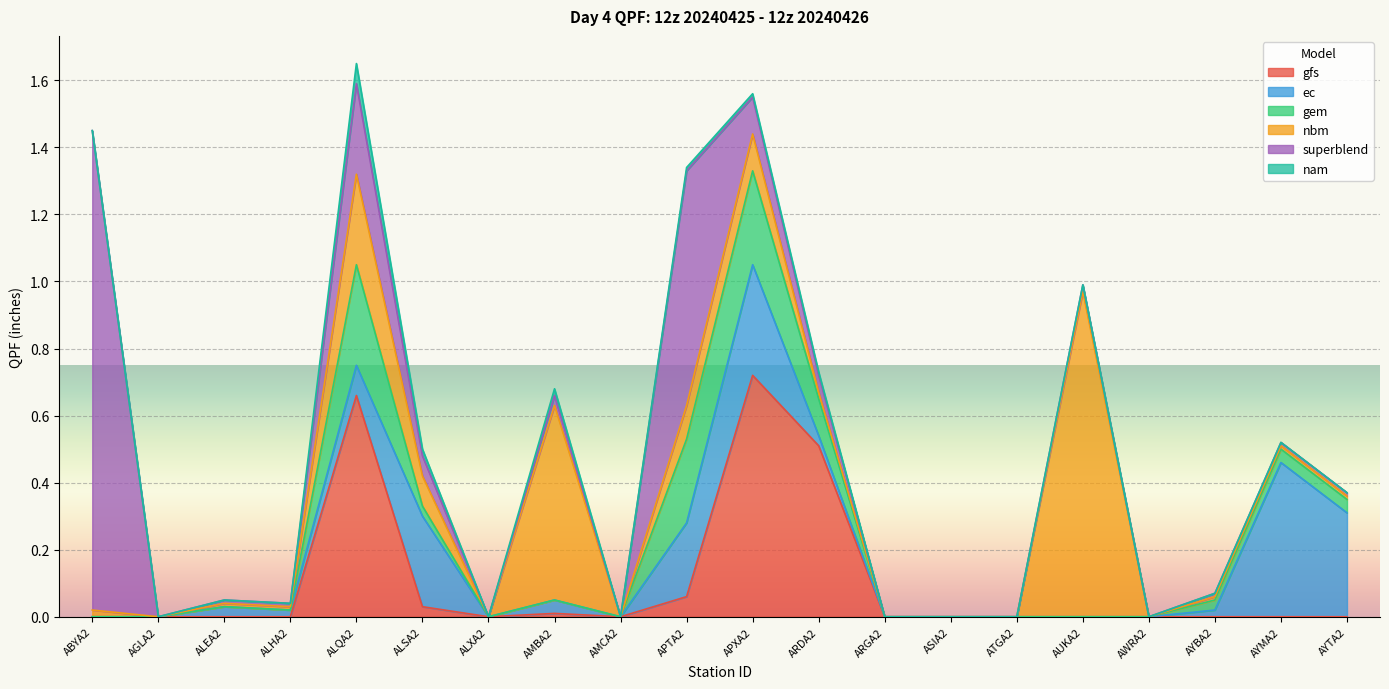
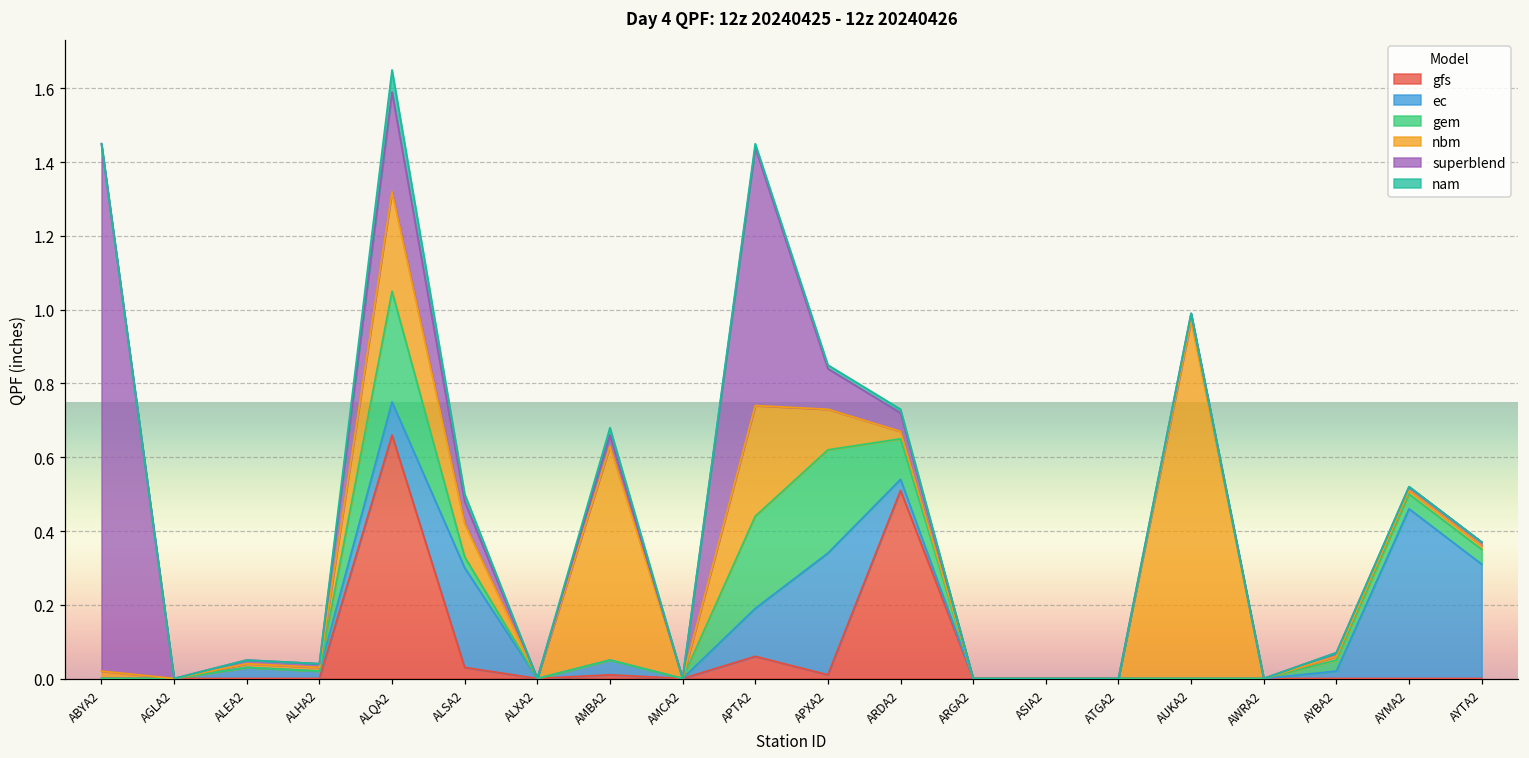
ec, APTA2: 0.22 -> 0.13
nbm, APTA2: 0.1 -> 0.3
gfs, APXA2: 0.72 -> 0.01
